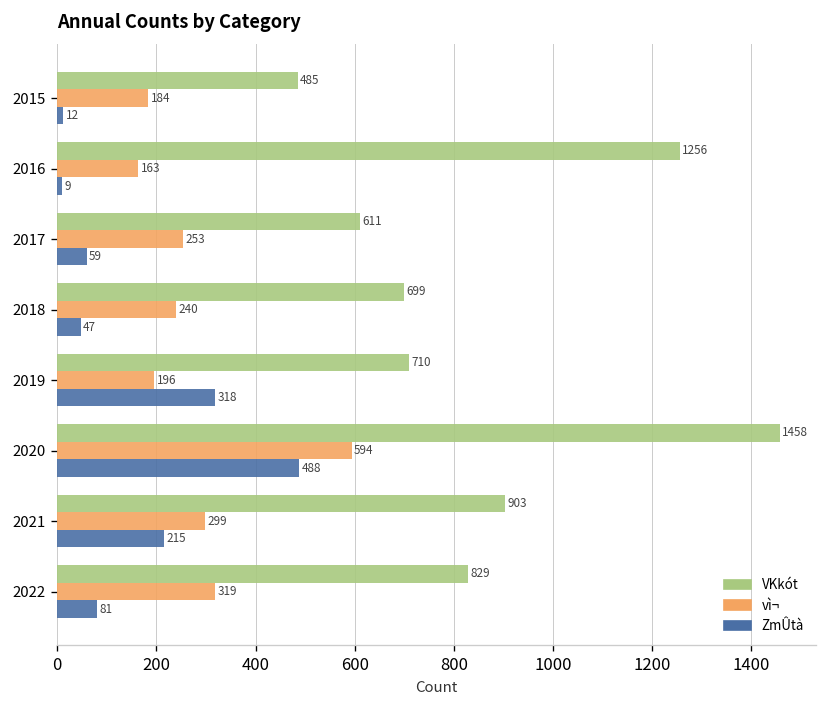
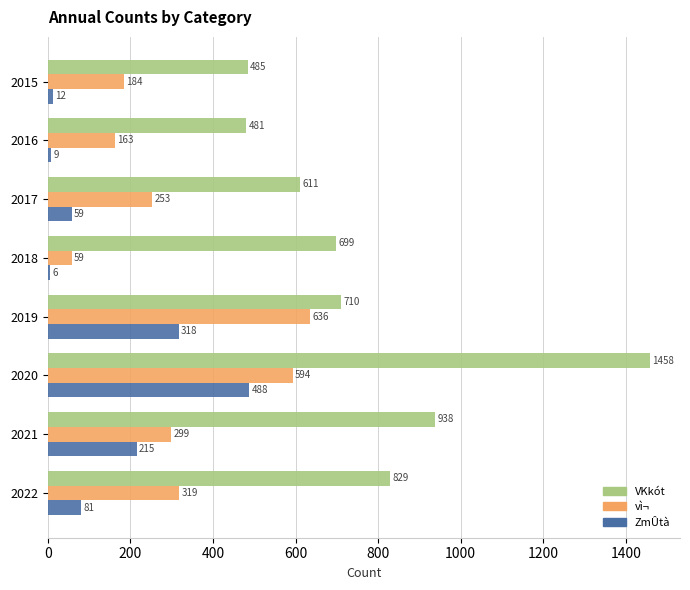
VKkót, 2016: 1256 -> 481
vì¬, 2018: 240 -> 59
ZmÛtà, 2018: 47 -> 6
vì¬, 2019: 196 -> 636
VKkót, 2021: 903 -> 938
